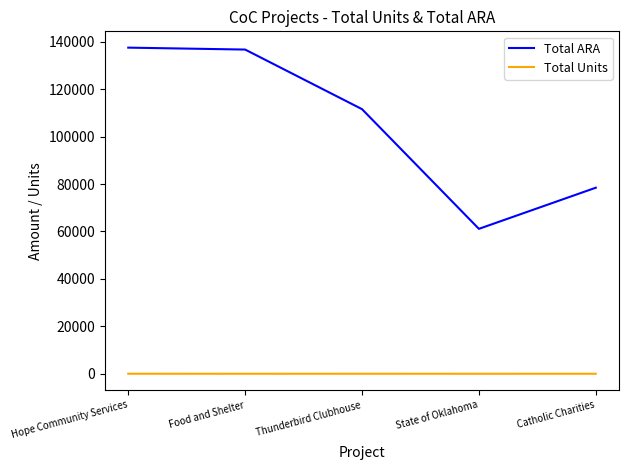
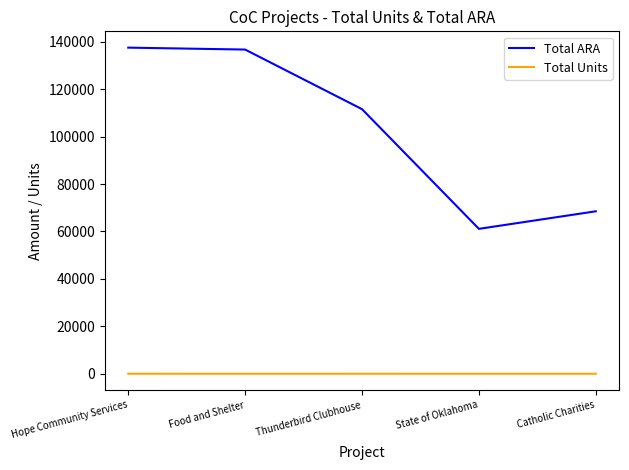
Total ARA, Catholic Charities: 78000 -> 69000
